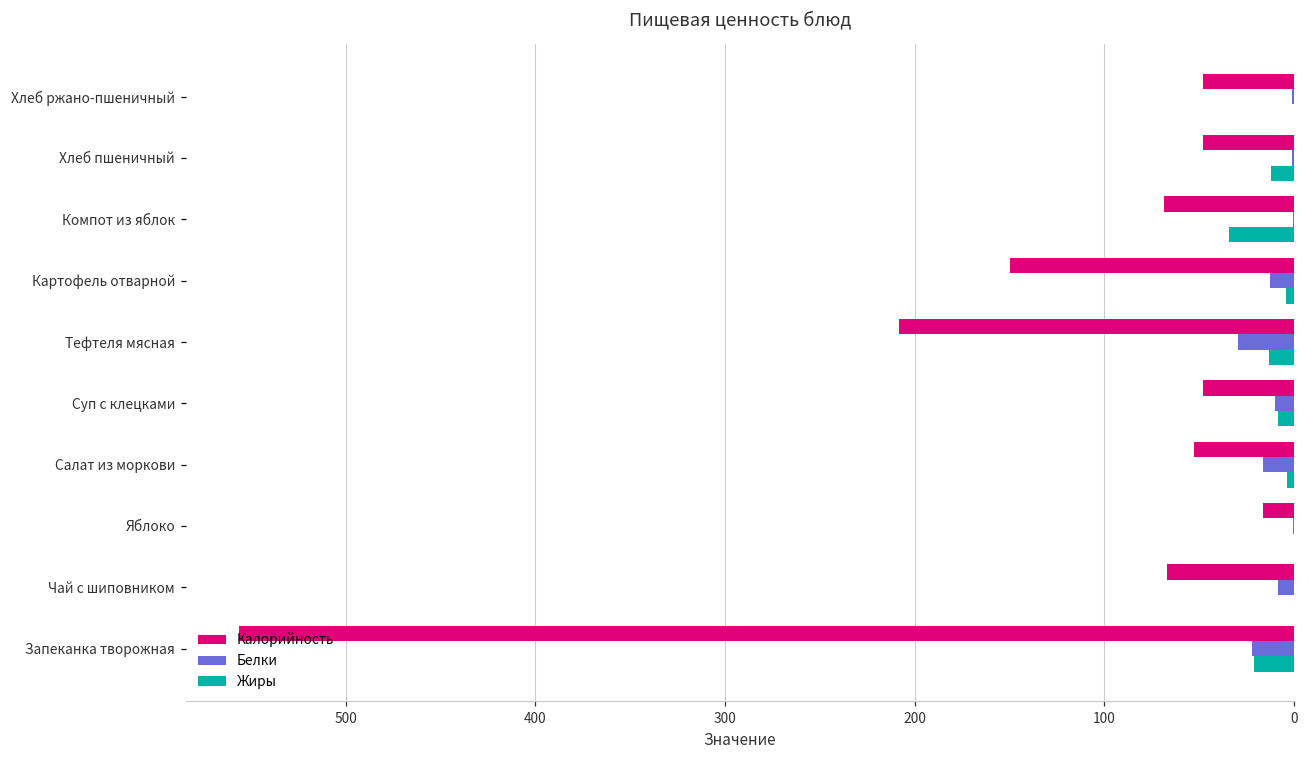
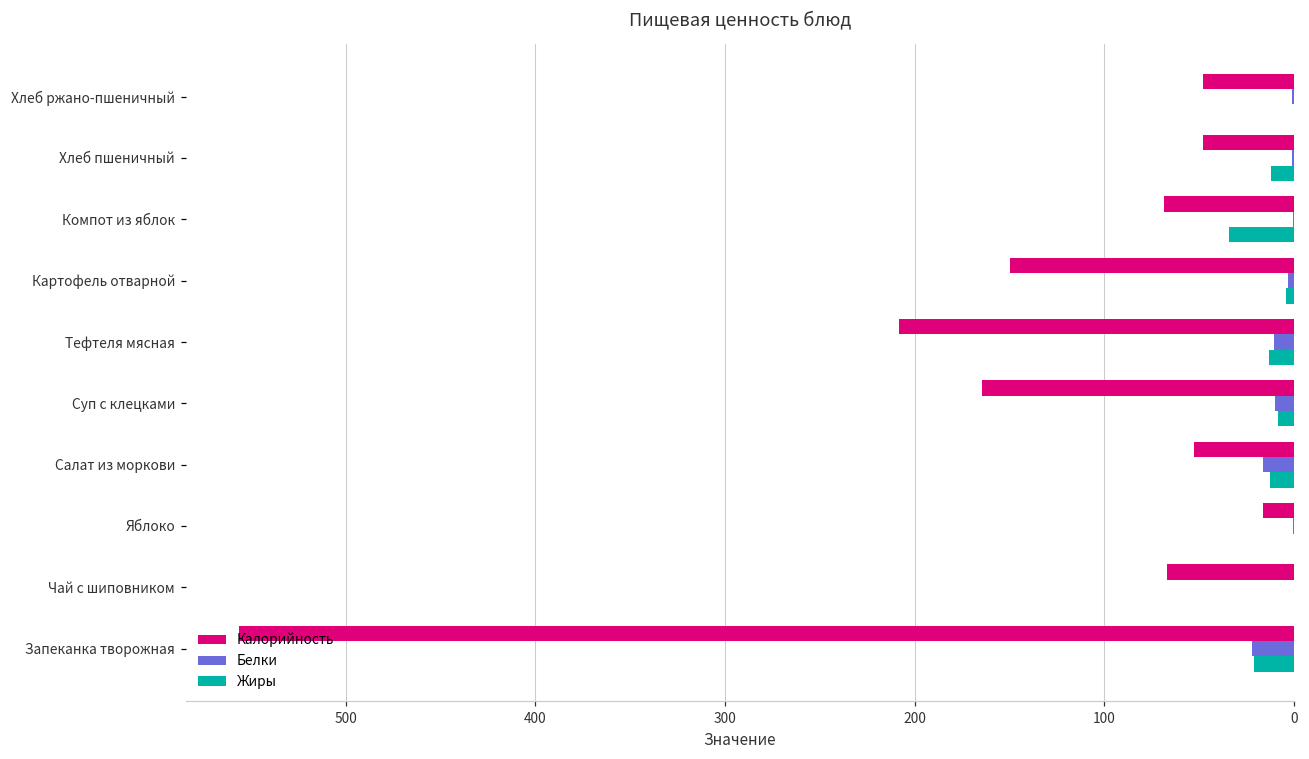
Белки, Картофель отварной: 13 -> 3
Белки, Тефтеля мясная: 29 -> 11
Калорийность, Суп с клецками: 48 -> 165
Жиры, Салат из моркови: 4 -> 13
Белки, Чай с шиповником: 9 -> 0
